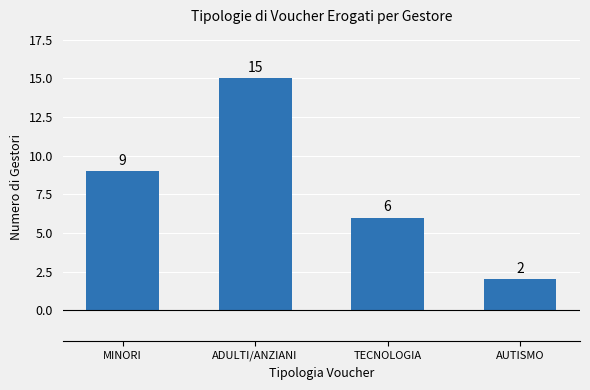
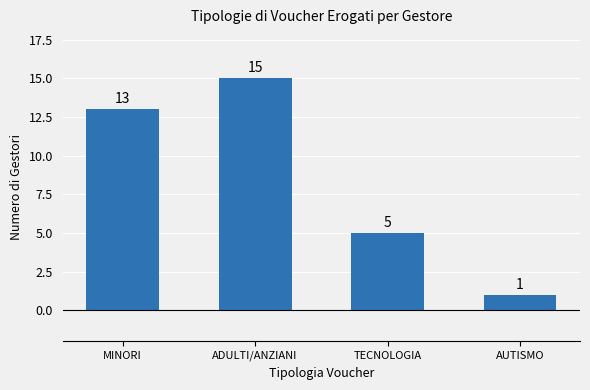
MINORI: 9 -> 13
TECNOLOGIA: 6 -> 5
AUTISMO: 2 -> 1
